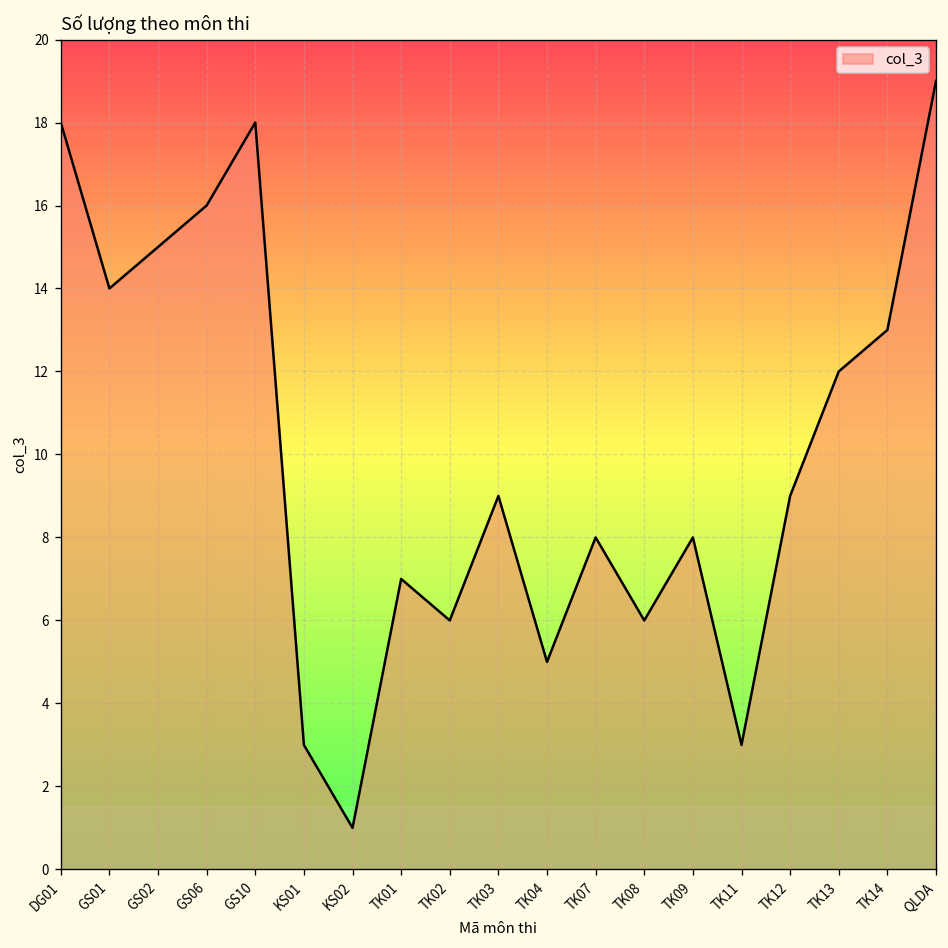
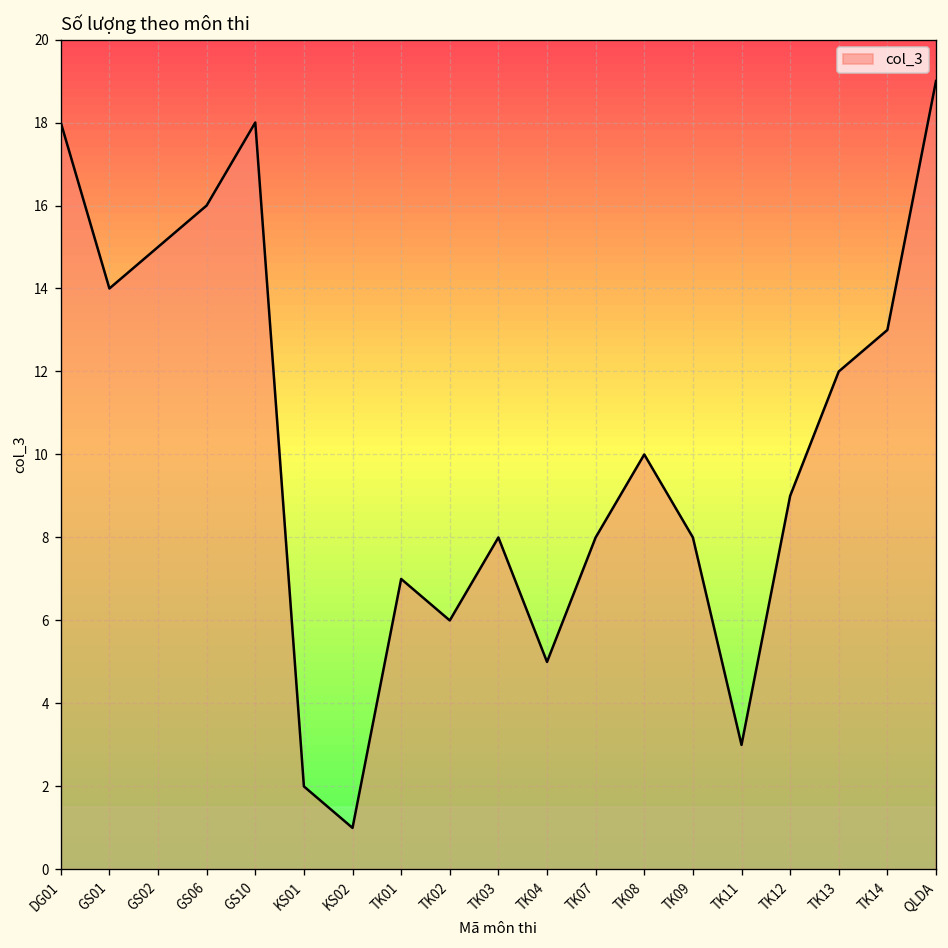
KS01: 3 -> 2
TK03: 9 -> 8
TK08: 6 -> 10
